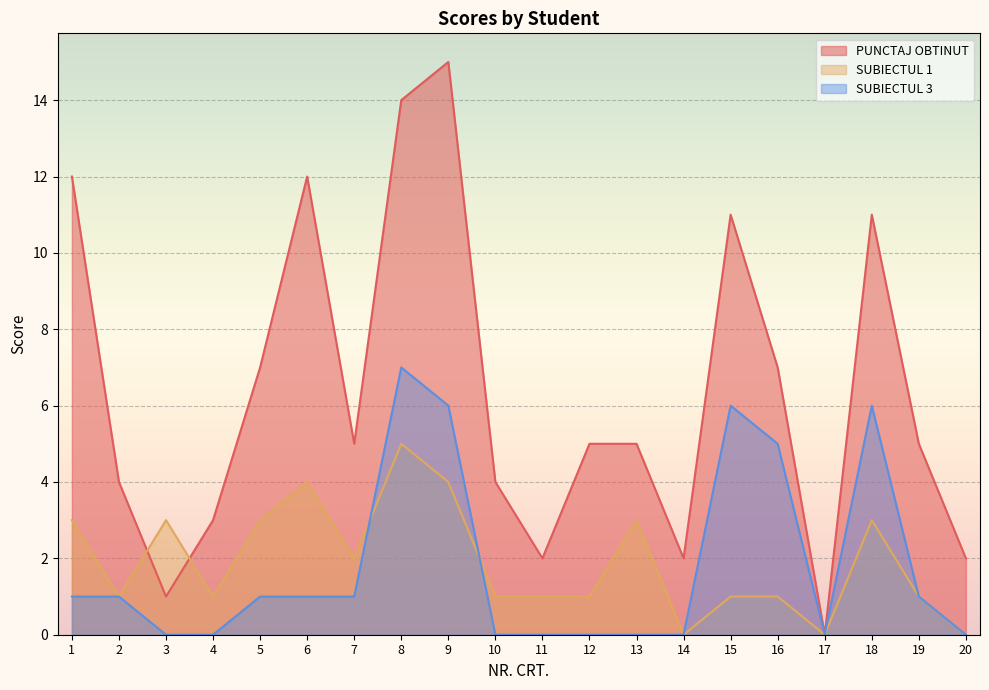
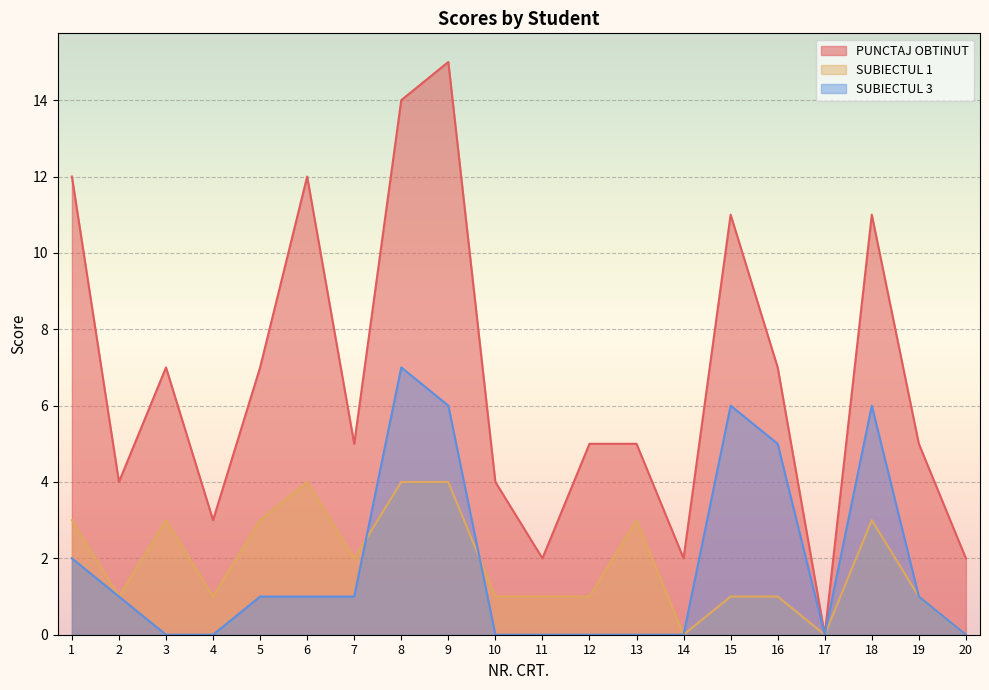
SUBIECTUL 3, 1: 1 -> 2
PUNCTAJ OBTINUT, 3: 1 -> 7
SUBIECTUL 1, 8: 5 -> 4
